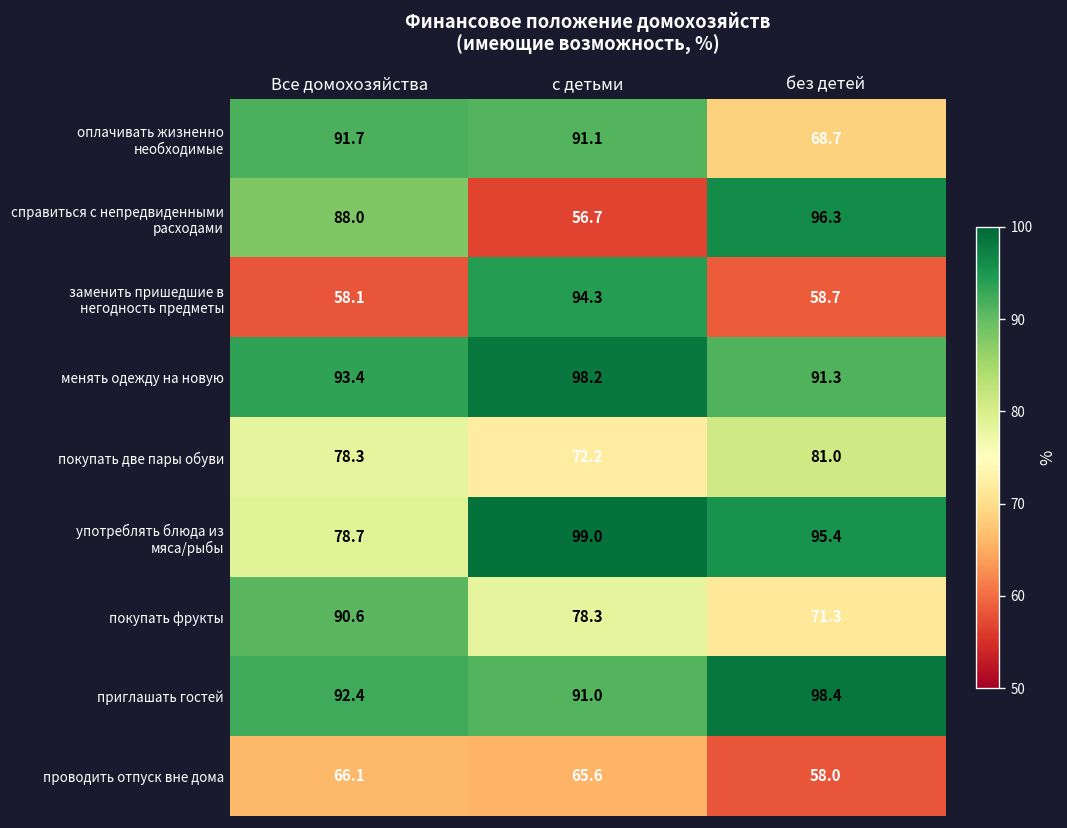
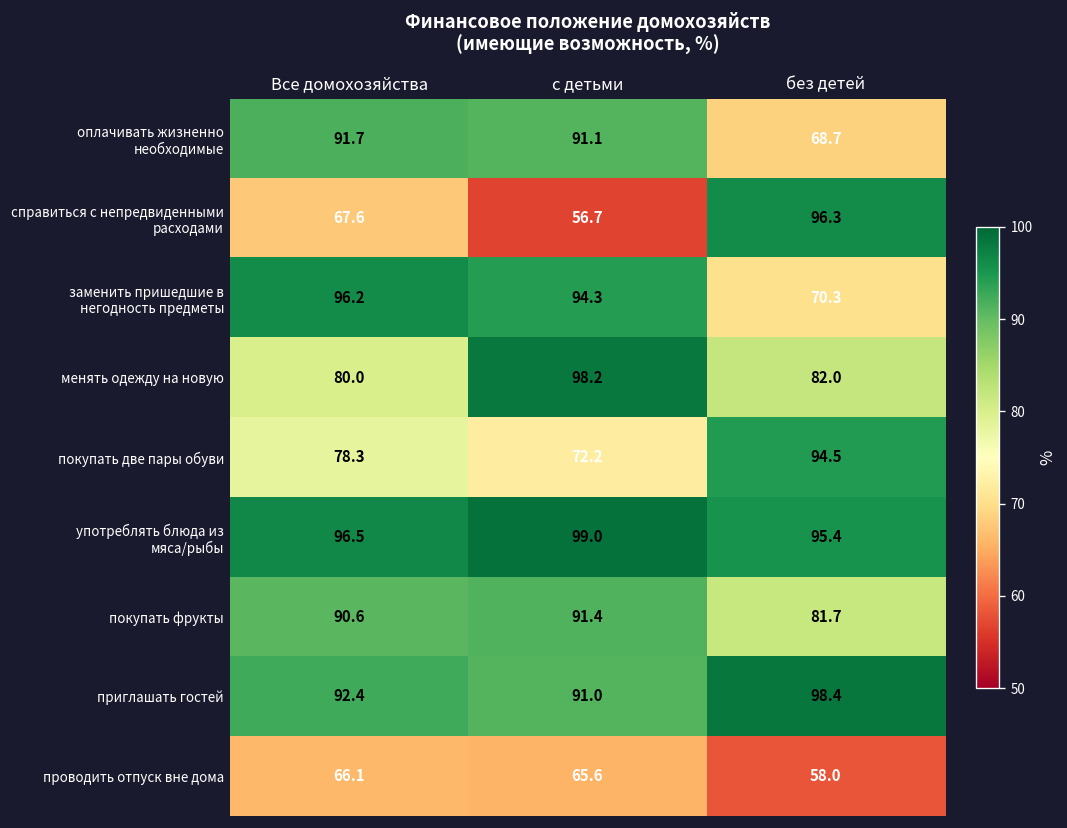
справиться с непредвиденными расходами, Все домохозяйства: 88.0 -> 67.6
заменить пришедшие в негодность предметы, Все домохозяйства: 58.1 -> 96.2
заменить пришедшие в негодность предметы, без детей: 58.7 -> 70.3
менять одежду на новую, Все домохозяйства: 93.4 -> 80.0
менять одежду на новую, без детей: 91.3 -> 82.0
покупать две пары обуви, без детей: 81.0 -> 94.5
употреблять блюда из мяса/рыбы, Все домохозяйства: 78.7 -> 96.5
покупать фрукты, с детьми: 78.3 -> 91.4
покупать фрукты, без детей: 71.3 -> 81.7
